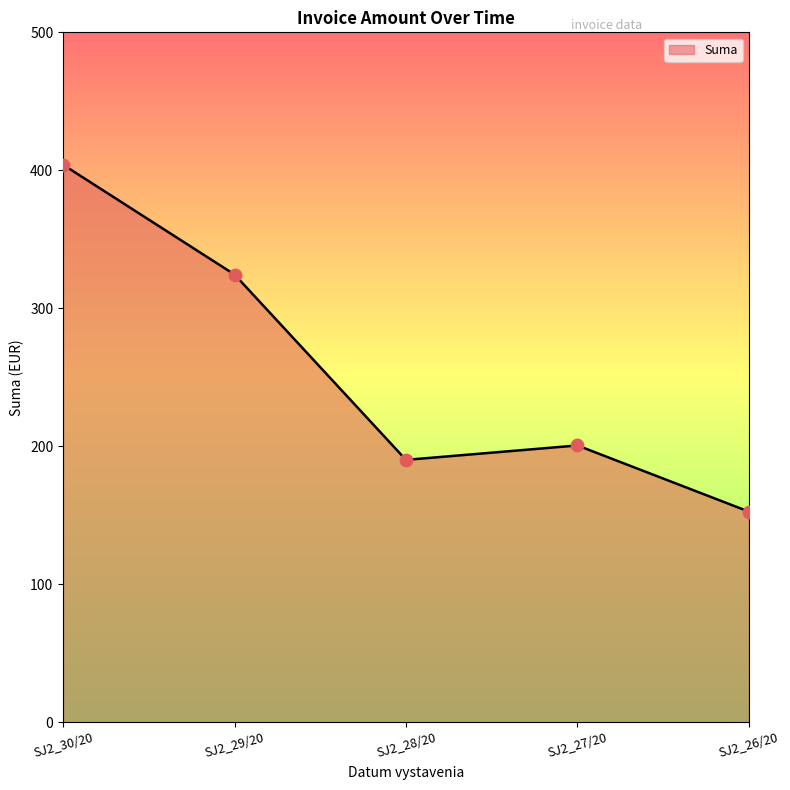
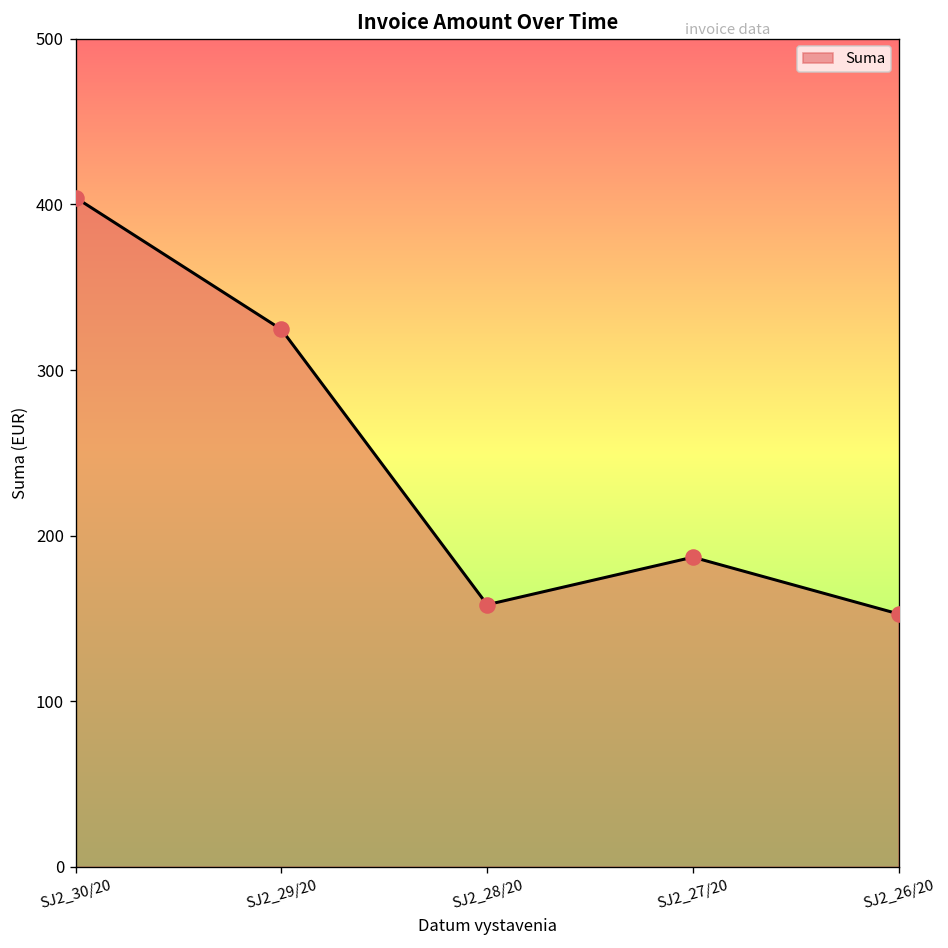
SJ2_28/20: 190 -> 158
SJ2_27/20: 201 -> 187
